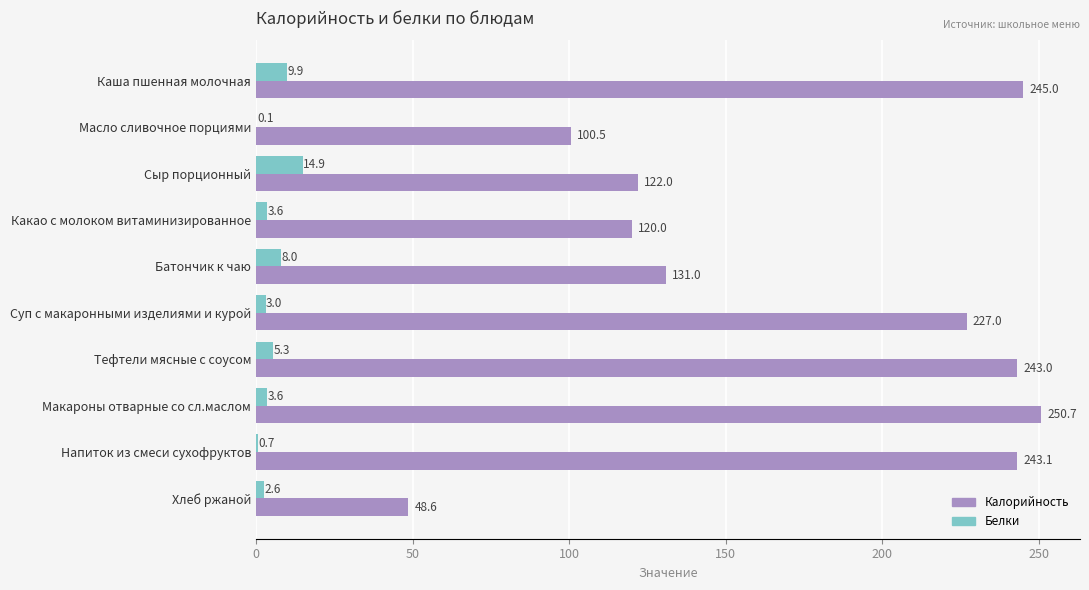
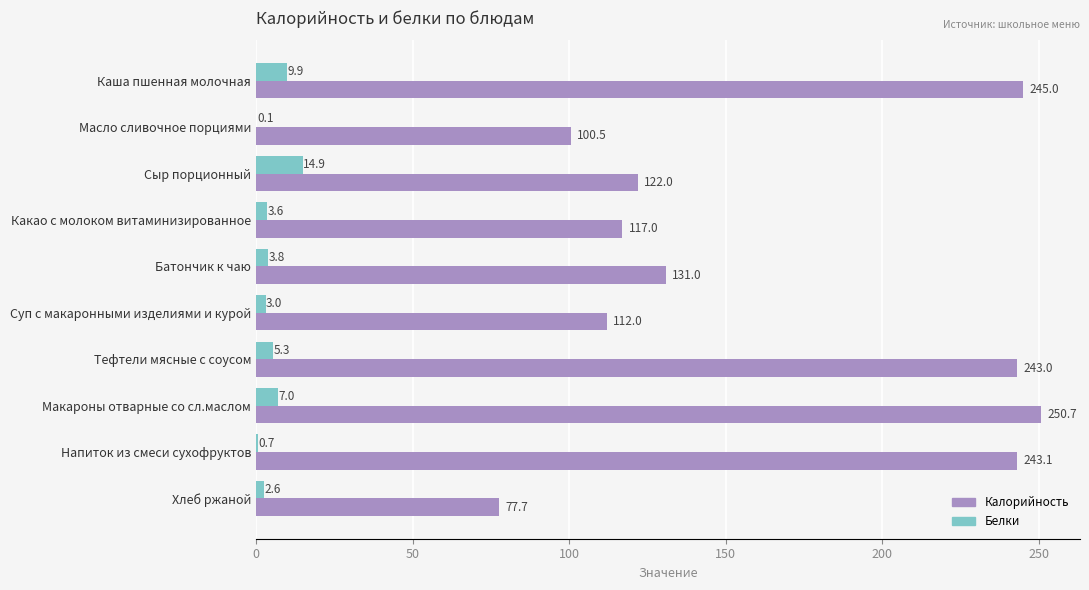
Калорийность, Какао с молоком витаминизированное: 120.0 -> 117.0
Белки, Батончик к чаю: 8.0 -> 3.8
Калорийность, Суп с макаронными изделиями и курой: 227.0 -> 112.0
Белки, Макароны отварные со сл.маслом: 3.6 -> 7.0
Калорийность, Хлеб ржаной: 48.6 -> 77.7
